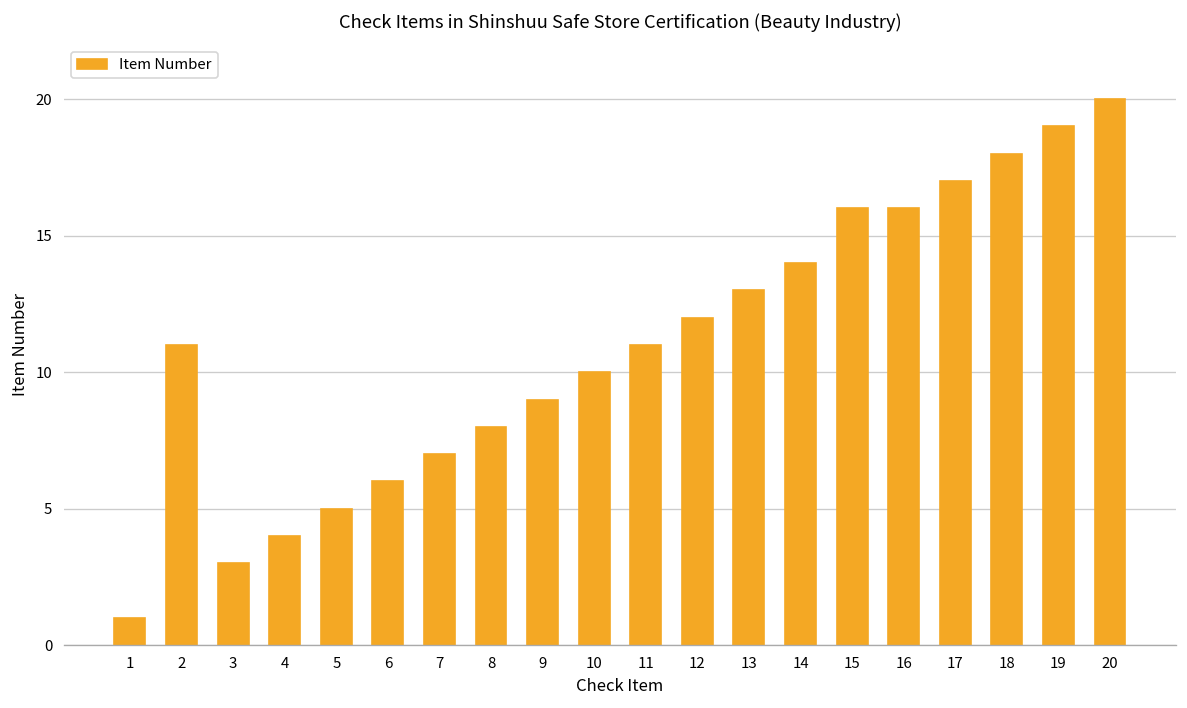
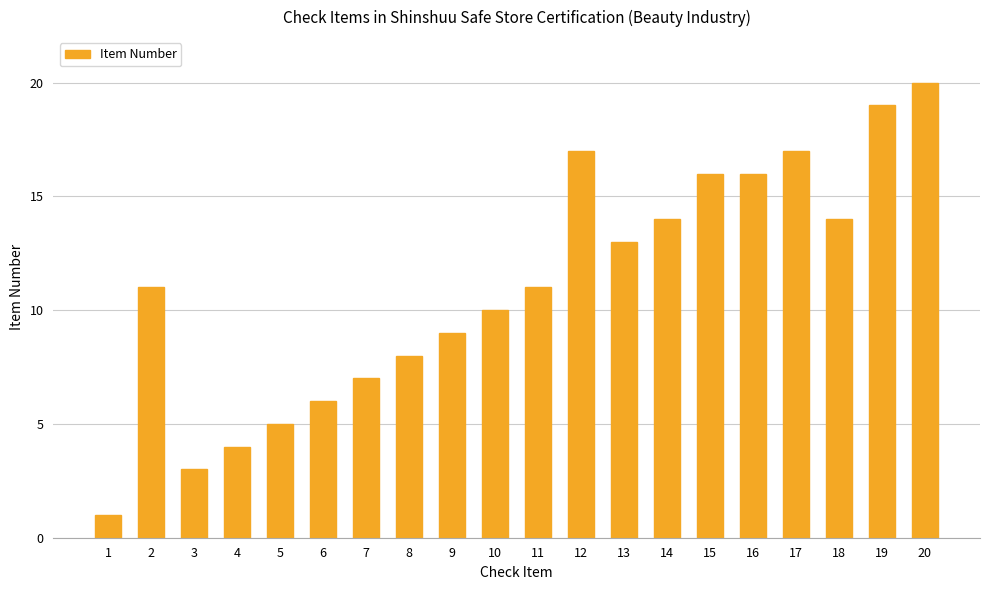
12: 12 -> 17
18: 18 -> 14
